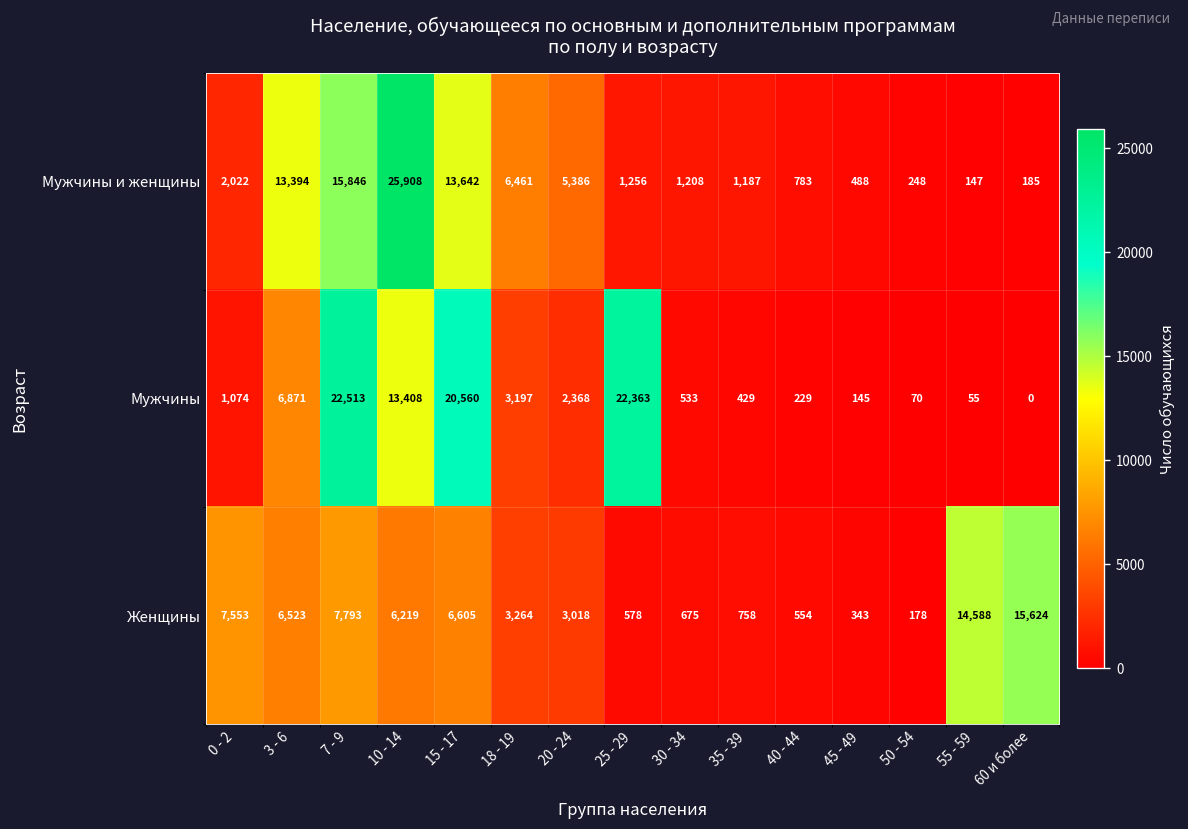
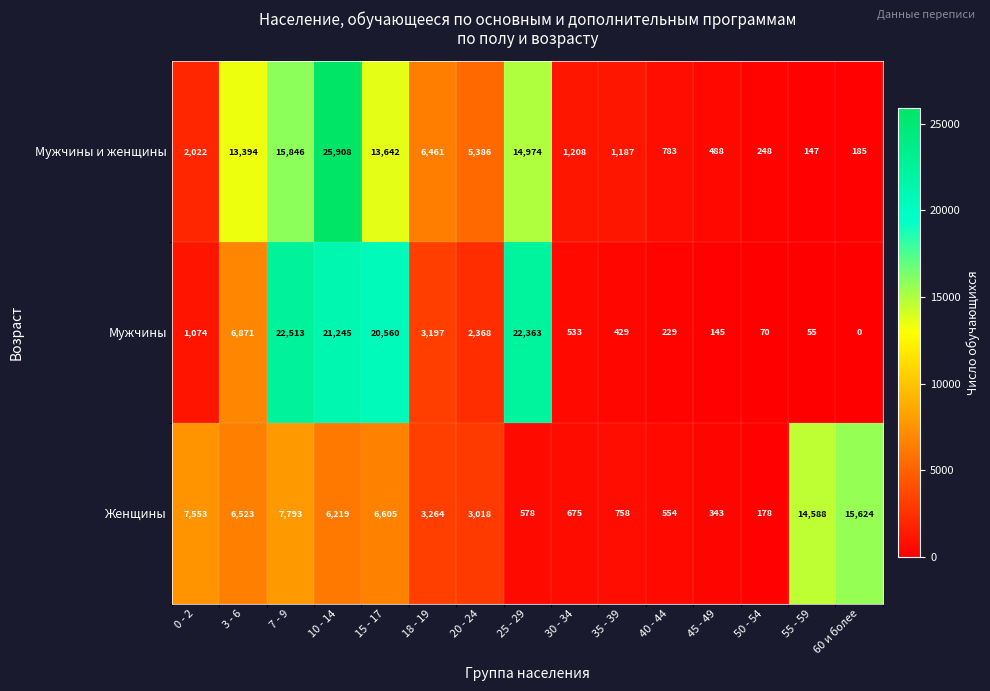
Мужчины и женщины, 25 - 29: 1,256 -> 14,974
Мужчины, 10 - 14: 13,408 -> 21,245
